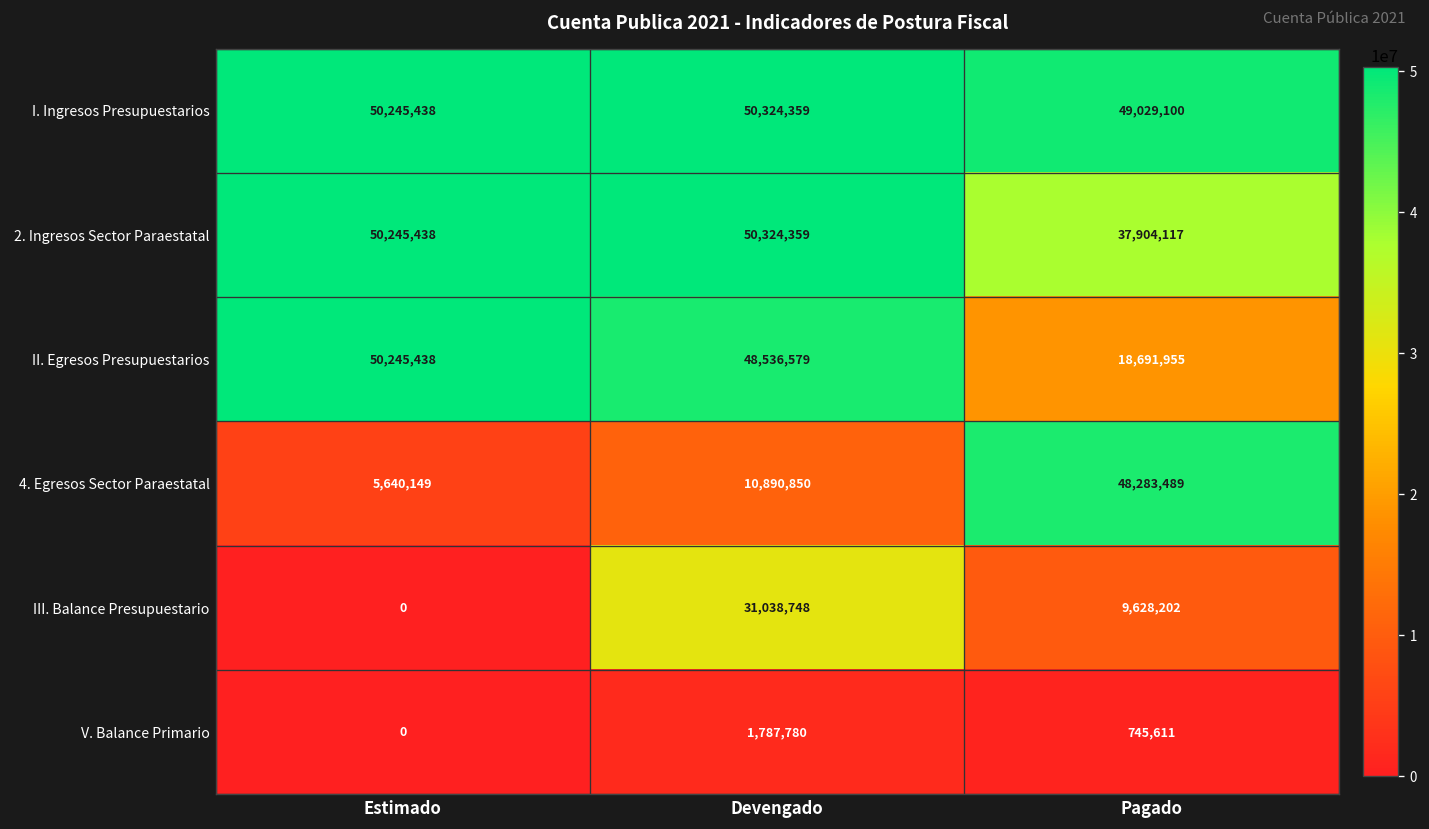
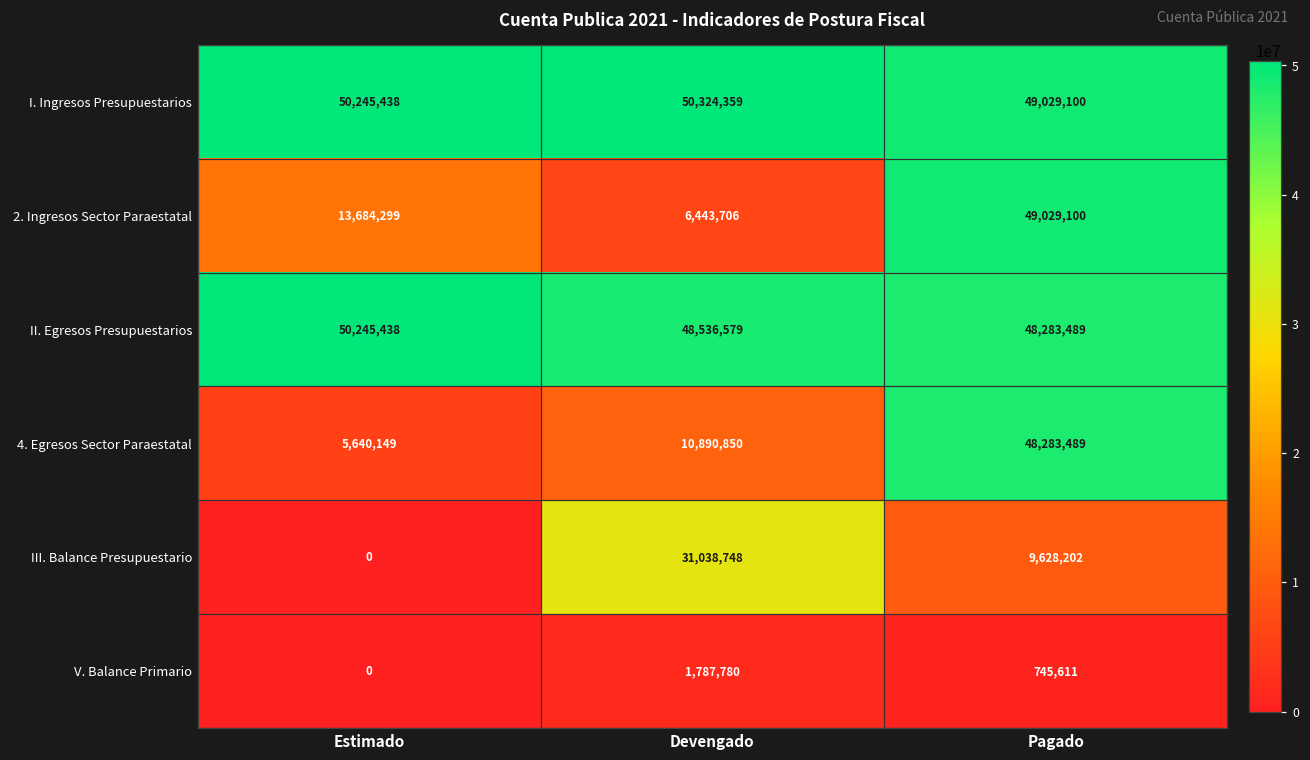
2. Ingresos Sector Paraestatal, Estimado: 50,245,438 -> 13,684,299
2. Ingresos Sector Paraestatal, Devengado: 50,324,359 -> 6,443,706
2. Ingresos Sector Paraestatal, Pagado: 37,904,117 -> 49,029,100
II. Egresos Presupuestarios, Pagado: 18,691,955 -> 48,283,489
